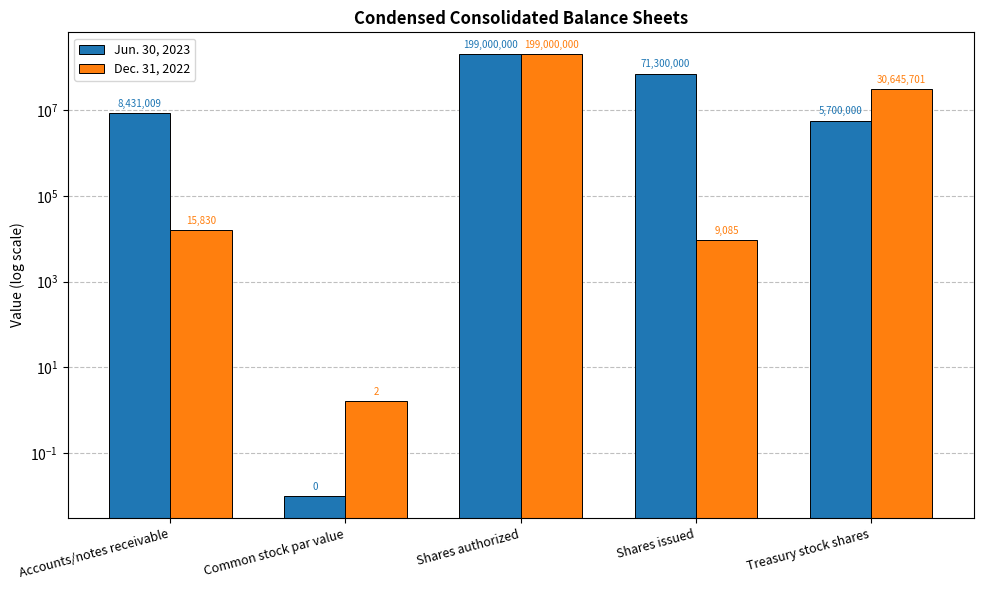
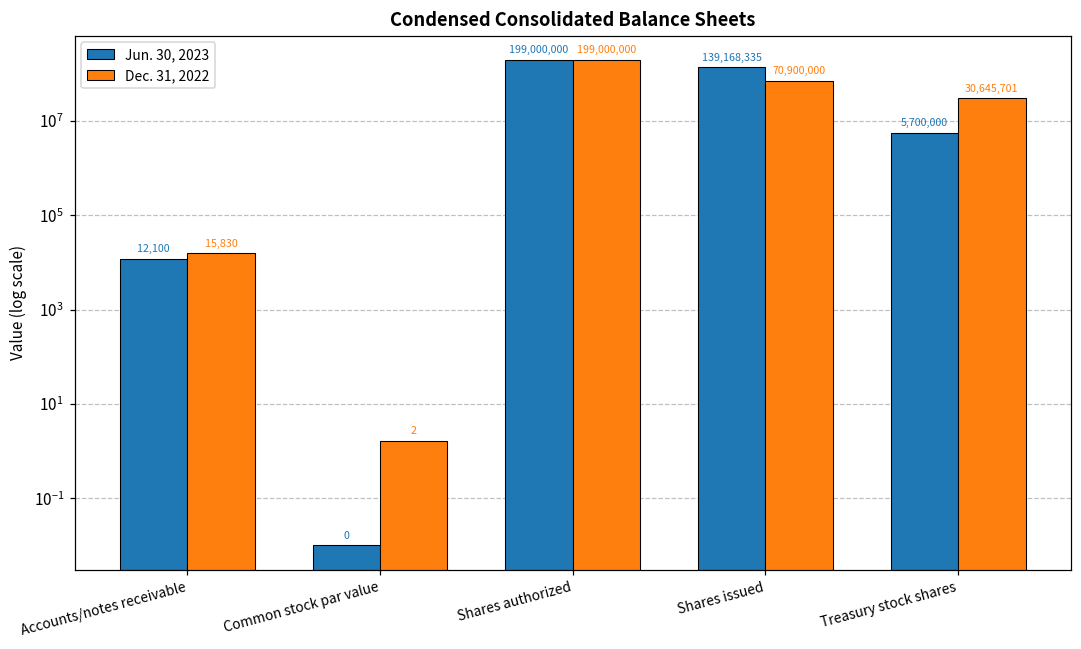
Jun. 30, 2023, Accounts/notes receivable: 8,431,009 -> 12,100
Jun. 30, 2023, Shares issued: 71,300,000 -> 139,168,335
Dec. 31, 2022, Shares issued: 9,085 -> 70,900,000
